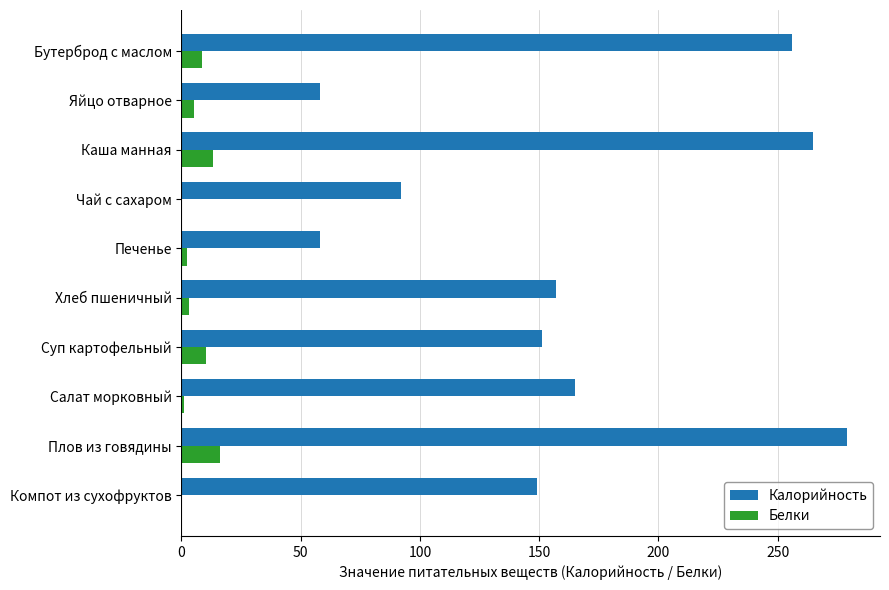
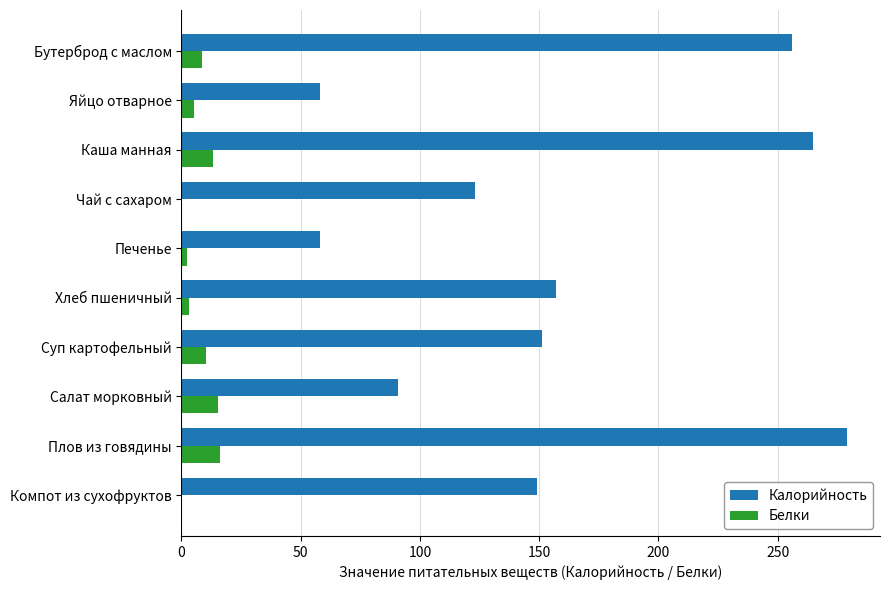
Калорийность, Чай с сахаром: 92 -> 123
Калорийность, Салат морковный: 165 -> 91
Белки, Салат морковный: 1 -> 15
